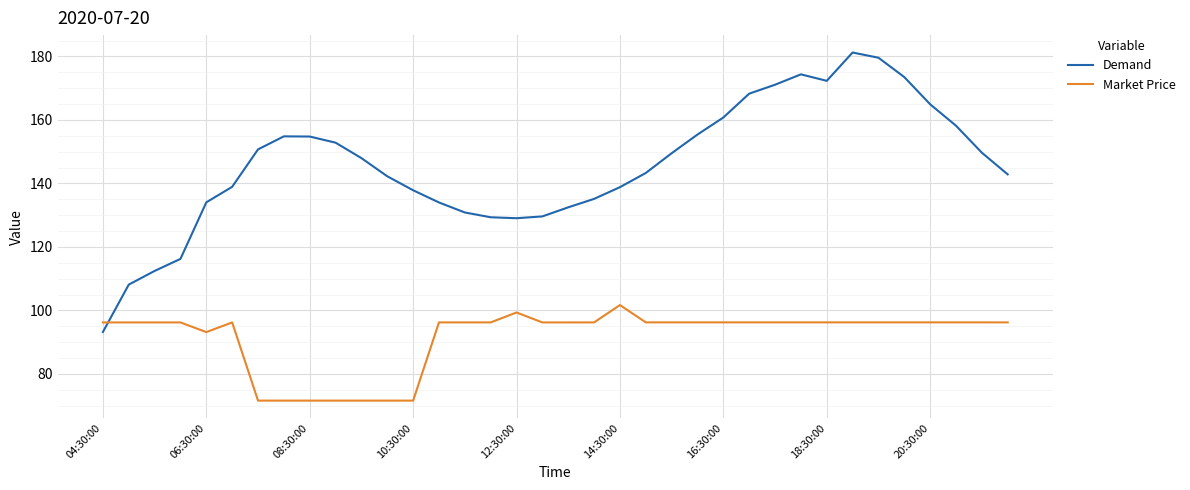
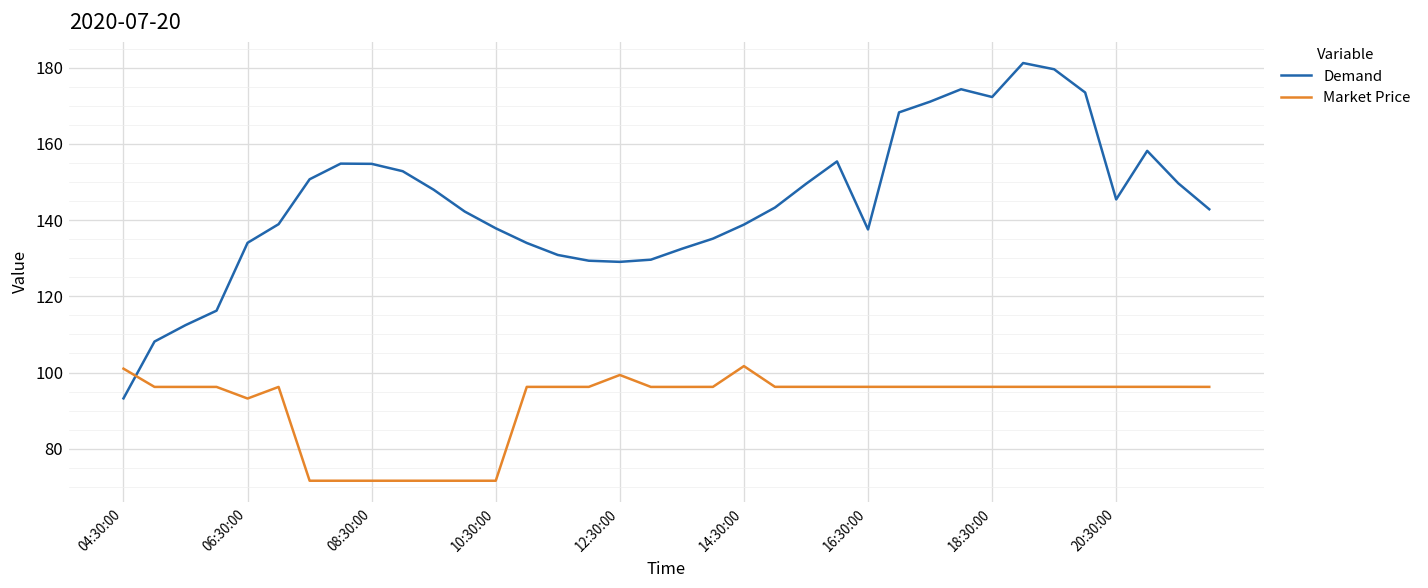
Market Price, 04:30:00: 96 -> 101
Demand, 16:30:00: 161 -> 138
Demand, 20:30:00: 165 -> 145
